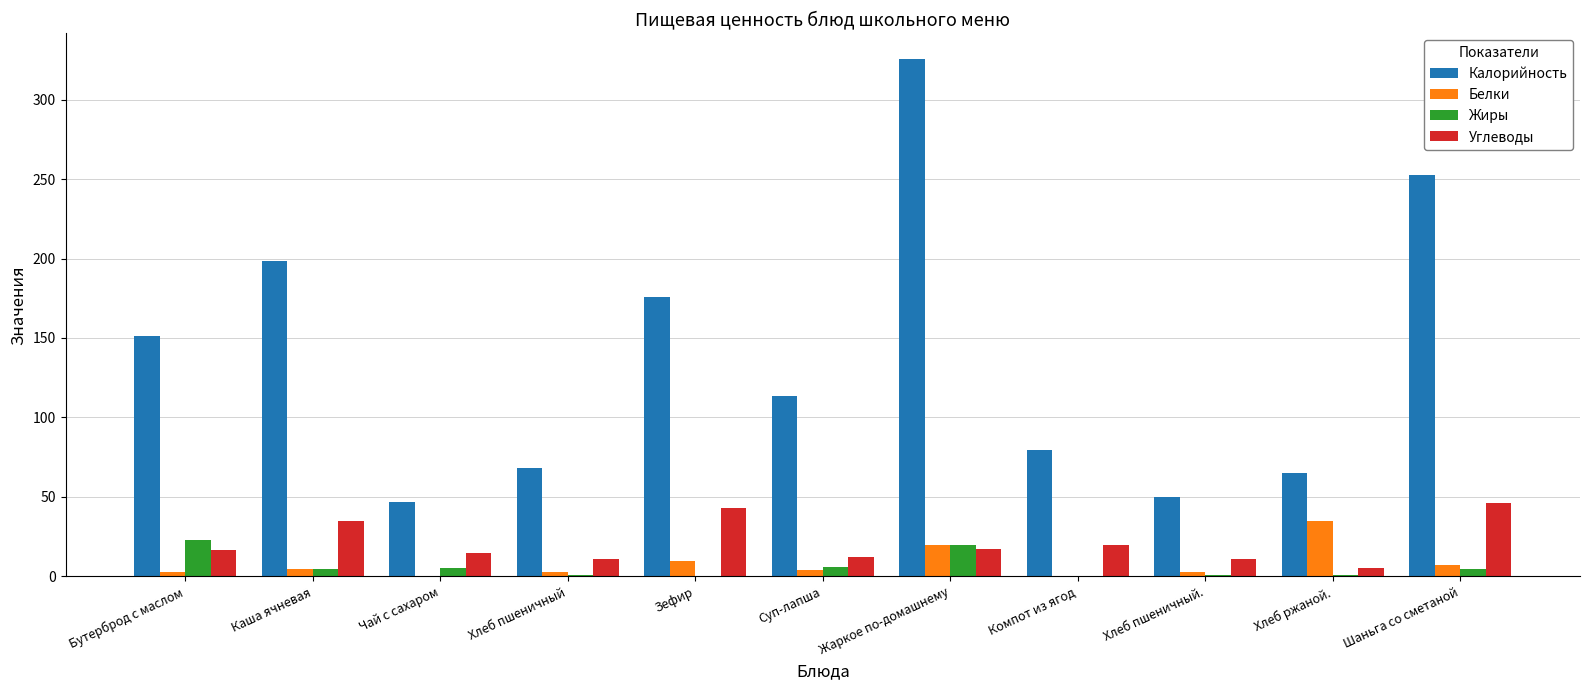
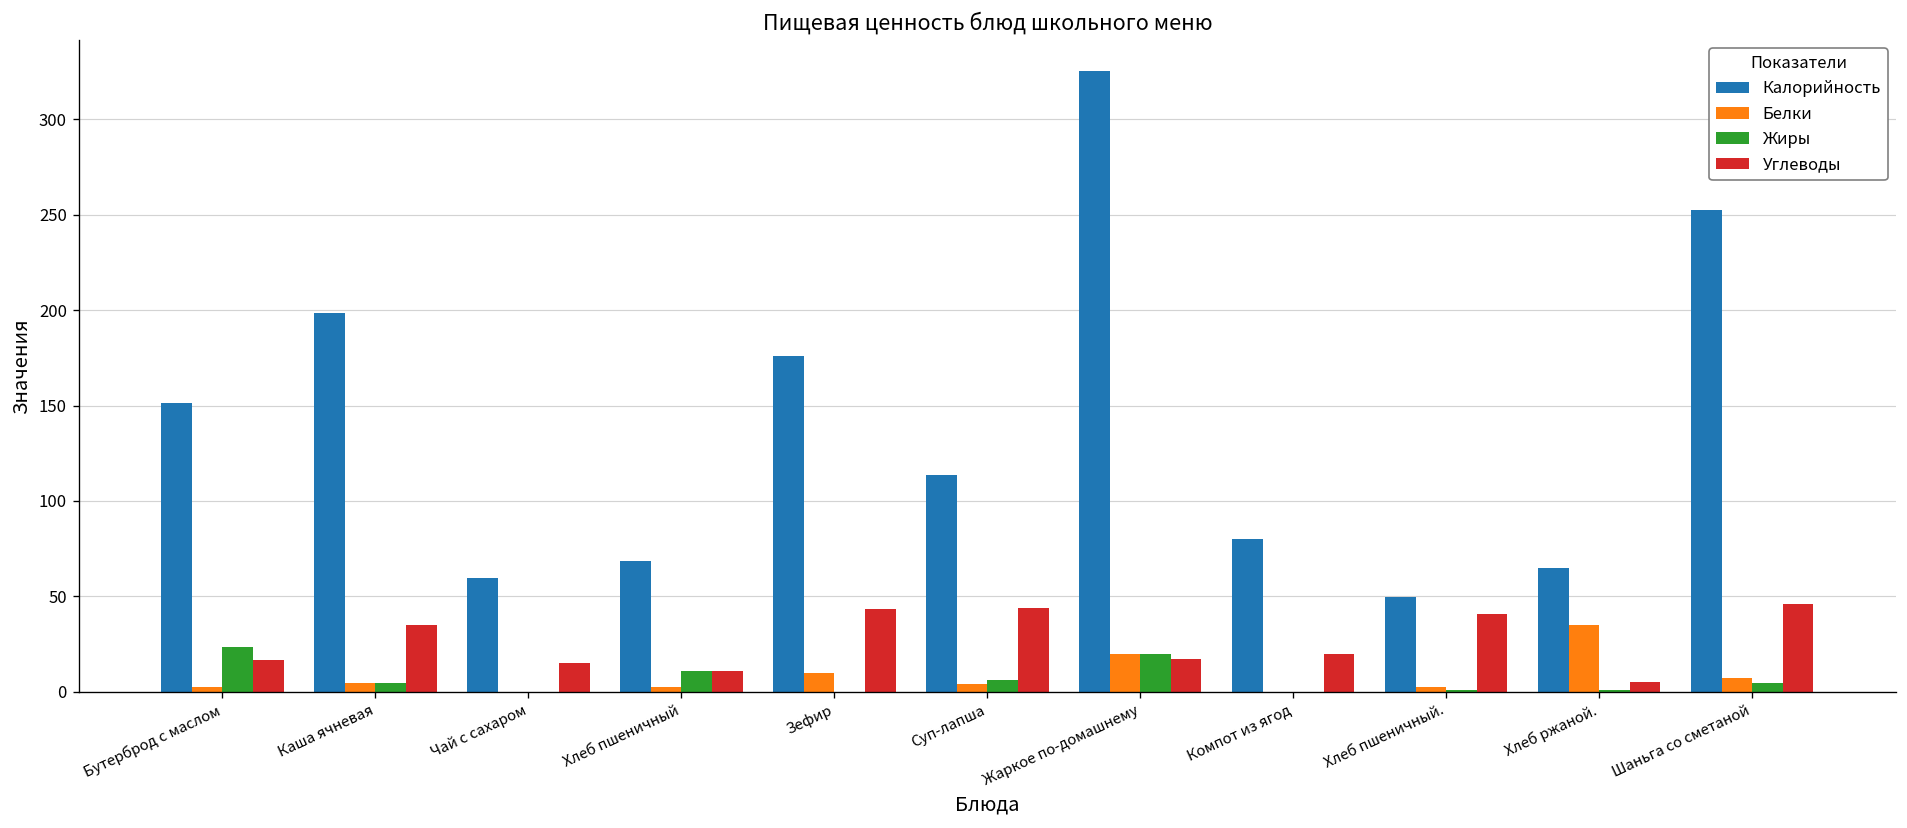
Калорийность, Чай с сахаром: 47 -> 60
Жиры, Чай с сахаром: 5 -> 0
Жиры, Хлеб пшеничный: 1 -> 11
Углеводы, Суп-лапша: 12 -> 44
Углеводы, Хлеб пшеничный.: 11 -> 41
